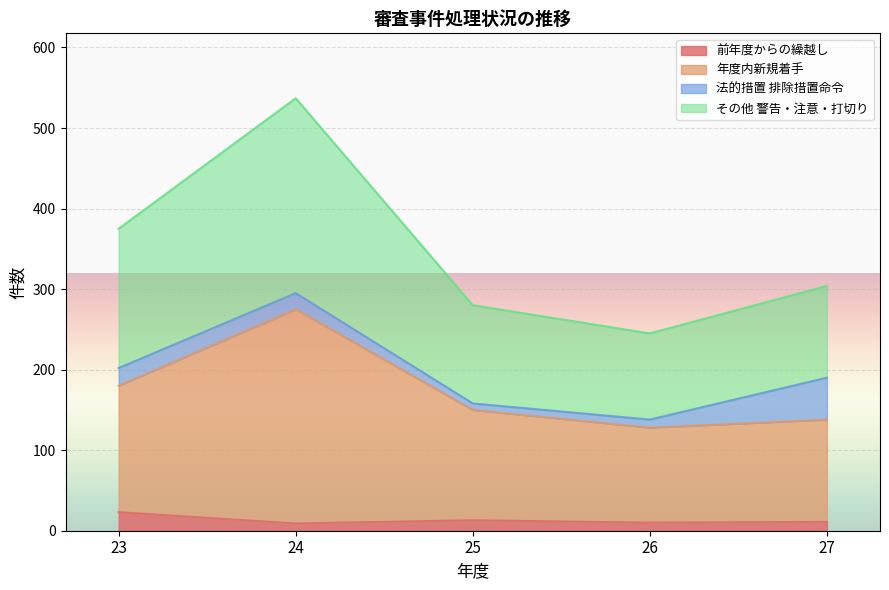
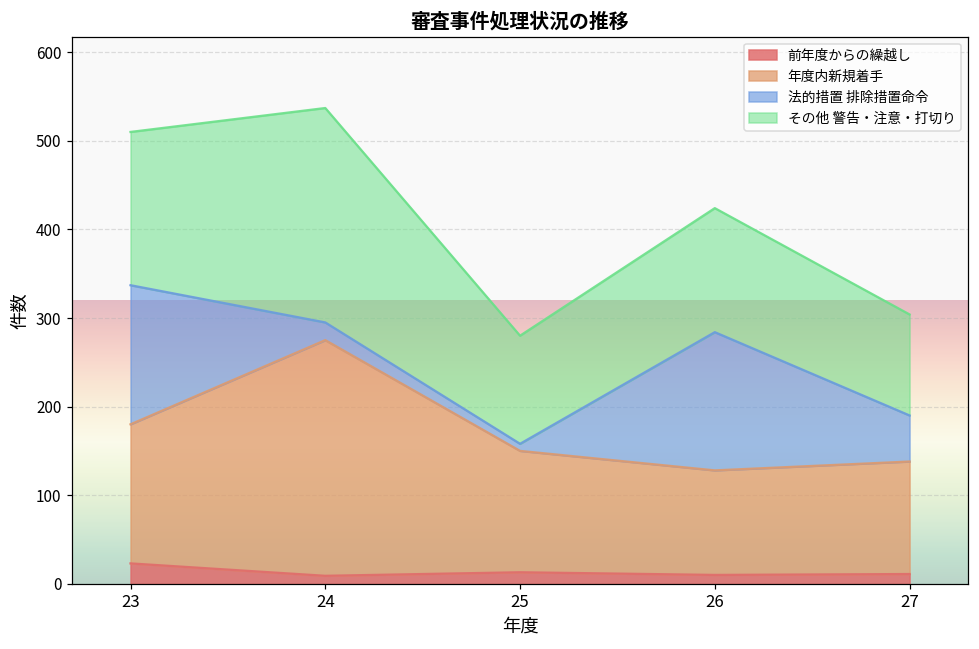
法的措置 排除措置命令, 23: 20 -> 160
法的措置 排除措置命令, 26: 10 -> 160
その他 警告・注意・打切り, 26: 110 -> 140
